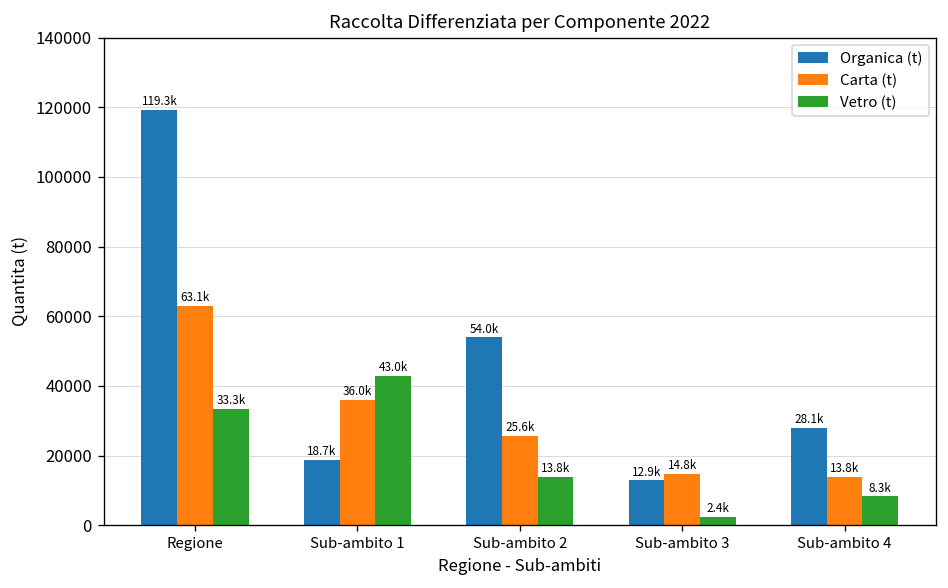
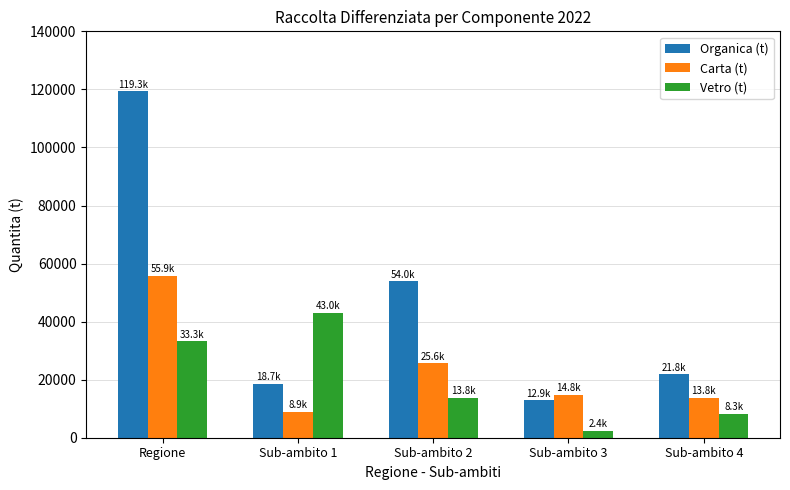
Carta (t), Regione: 63.1k -> 55.9k
Carta (t), Sub-ambito 1: 36.0k -> 8.9k
Organica (t), Sub-ambito 4: 28.1k -> 21.8k
